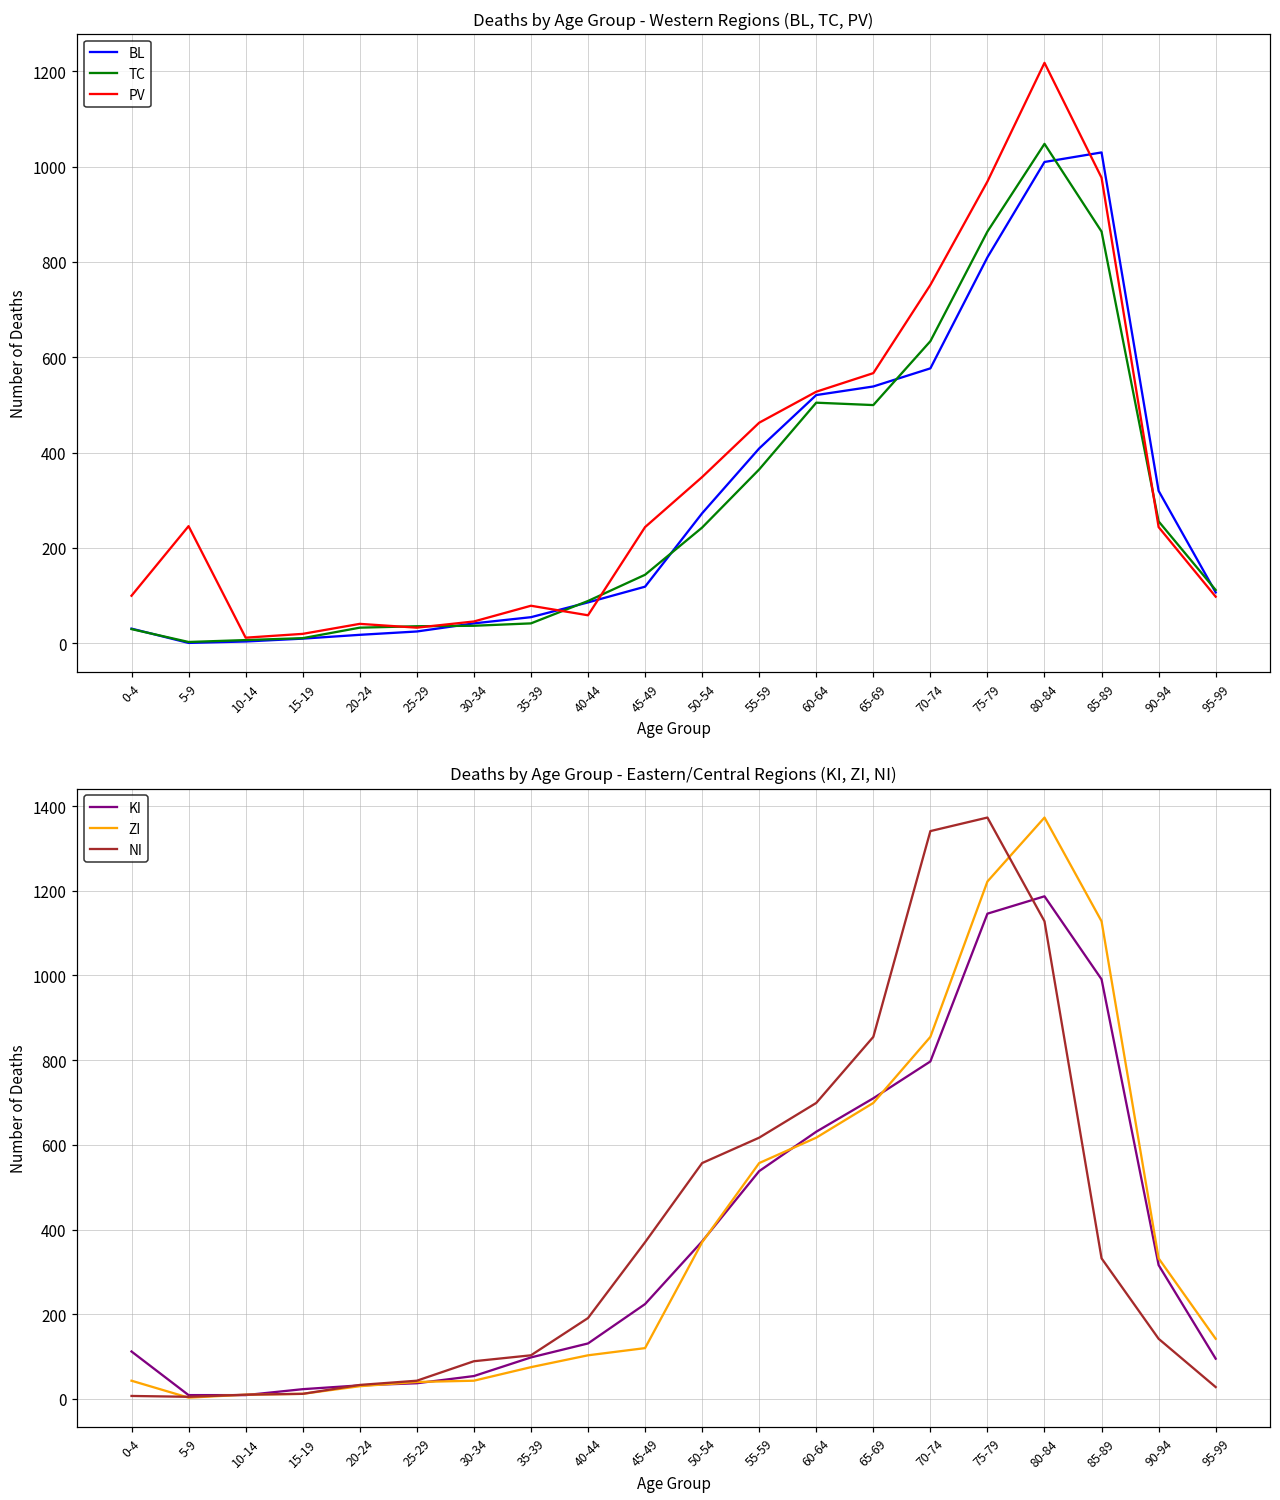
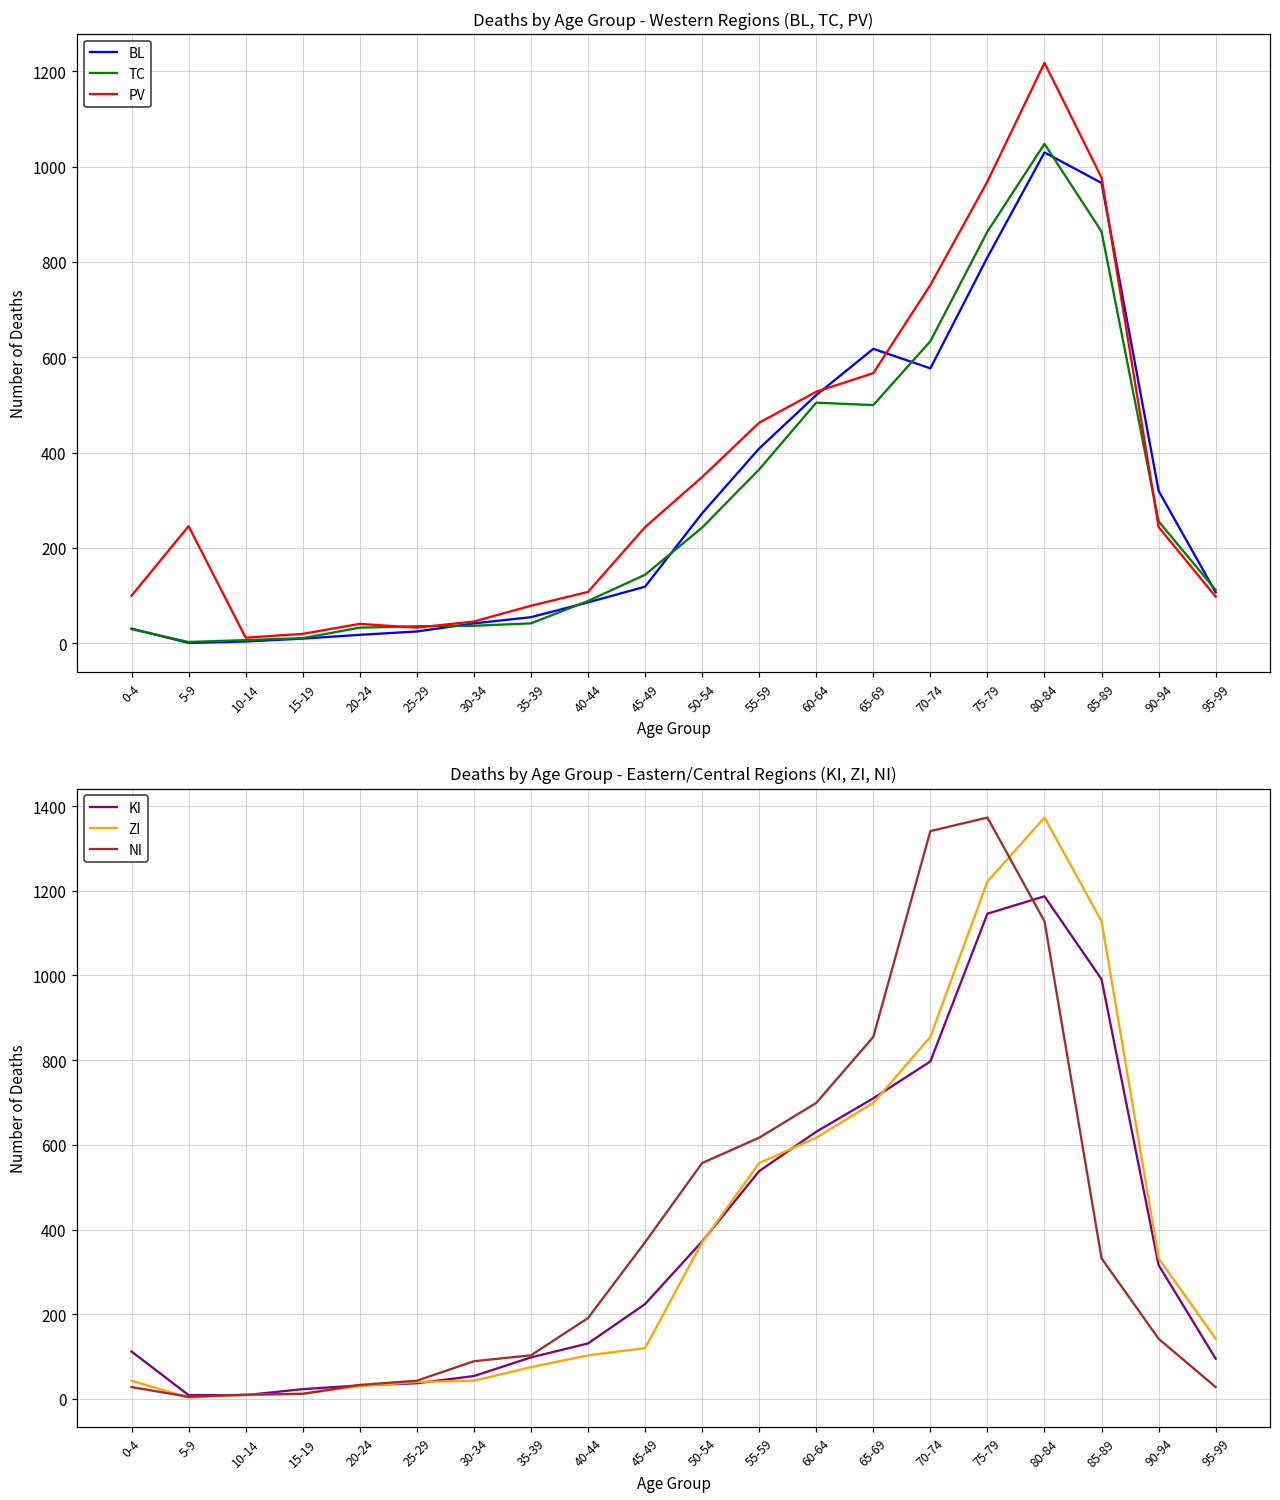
Deaths by Age Group - Western Regions (BL, TC, PV), PV, 40-44: 60 -> 110
Deaths by Age Group - Western Regions (BL, TC, PV), BL, 65-69: 540 -> 620
Deaths by Age Group - Western Regions (BL, TC, PV), BL, 80-84: 1010 -> 1030
Deaths by Age Group - Western Regions (BL, TC, PV), BL, 85-89: 1030 -> 970
Deaths by Age Group - Eastern/Central Regions (KI, ZI, NI), NI, 0-4: 10 -> 30
